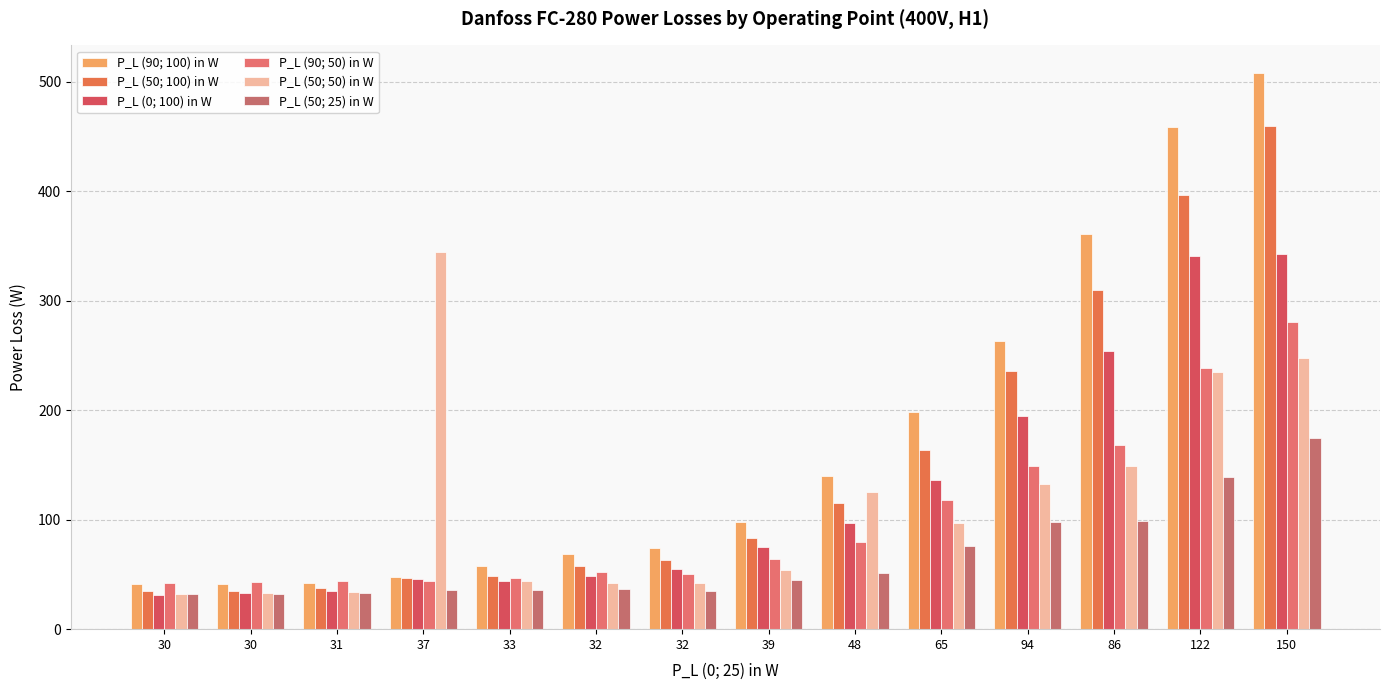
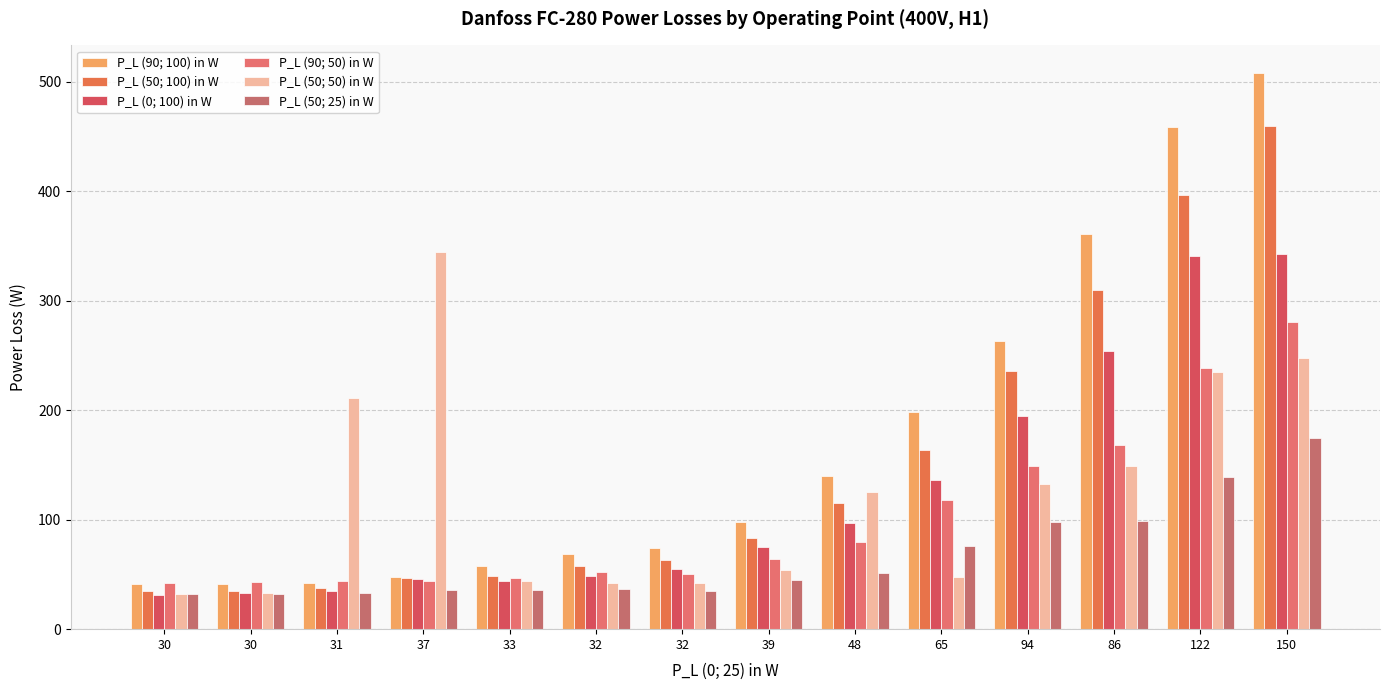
P_L (50; 50) in W, 31: 34 -> 211
P_L (50; 50) in W, 65: 97 -> 48
